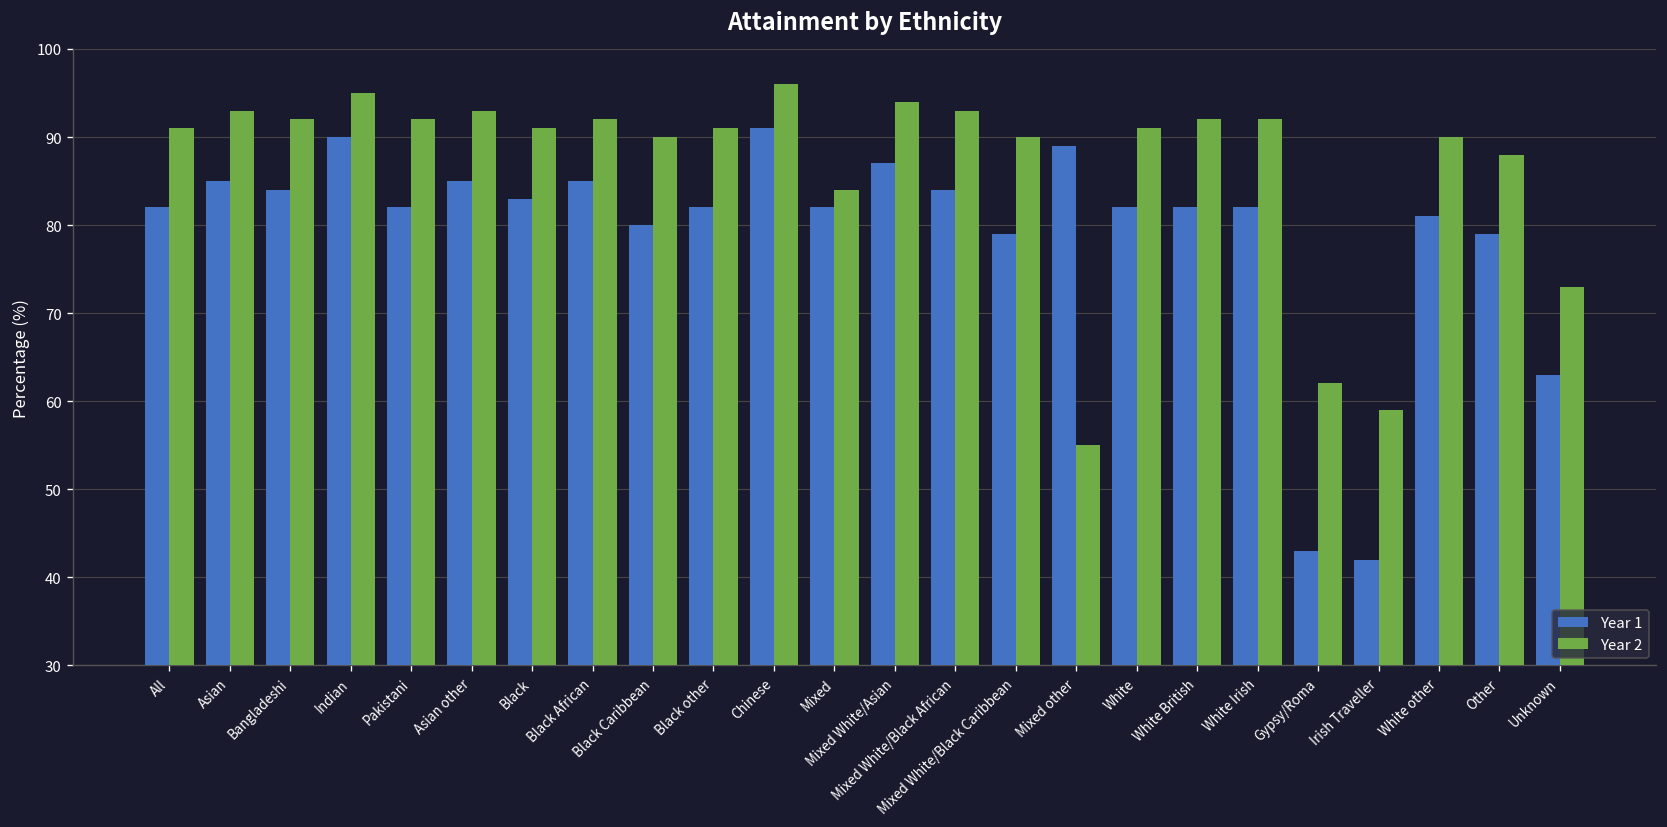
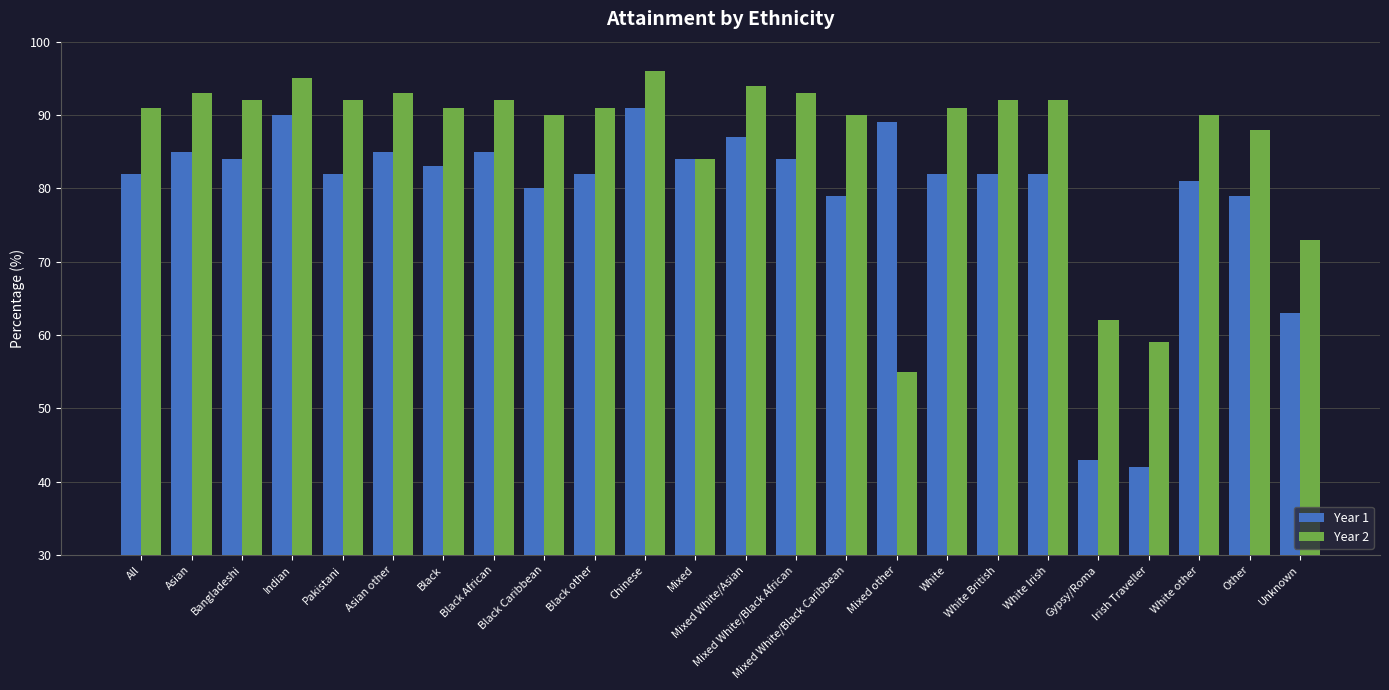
Year 1, Mixed: 82 -> 84
